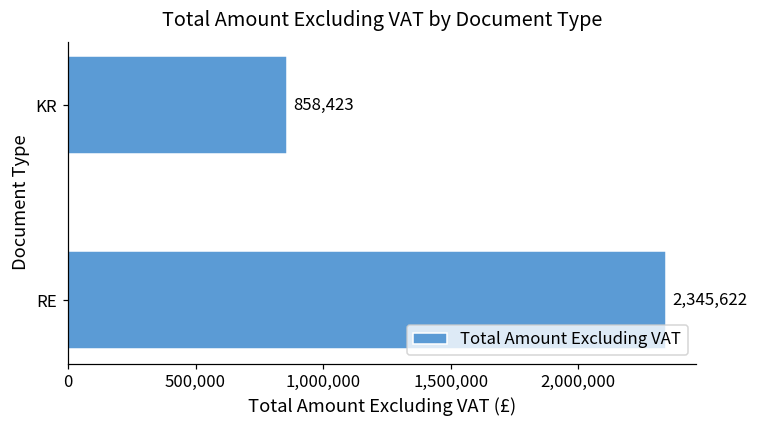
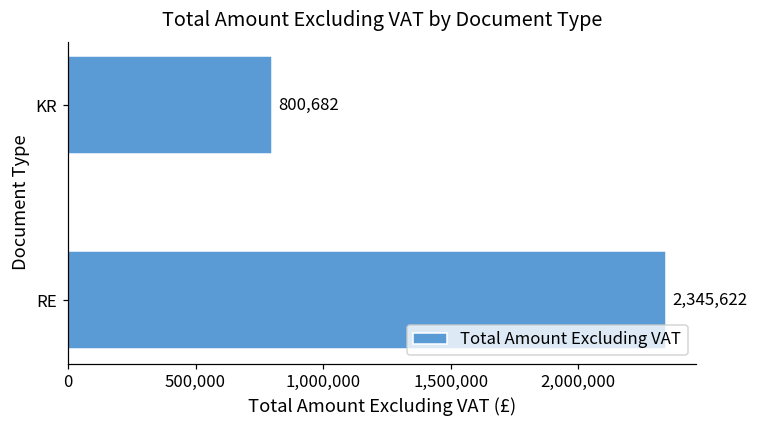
KR: 858,423 -> 800,682
